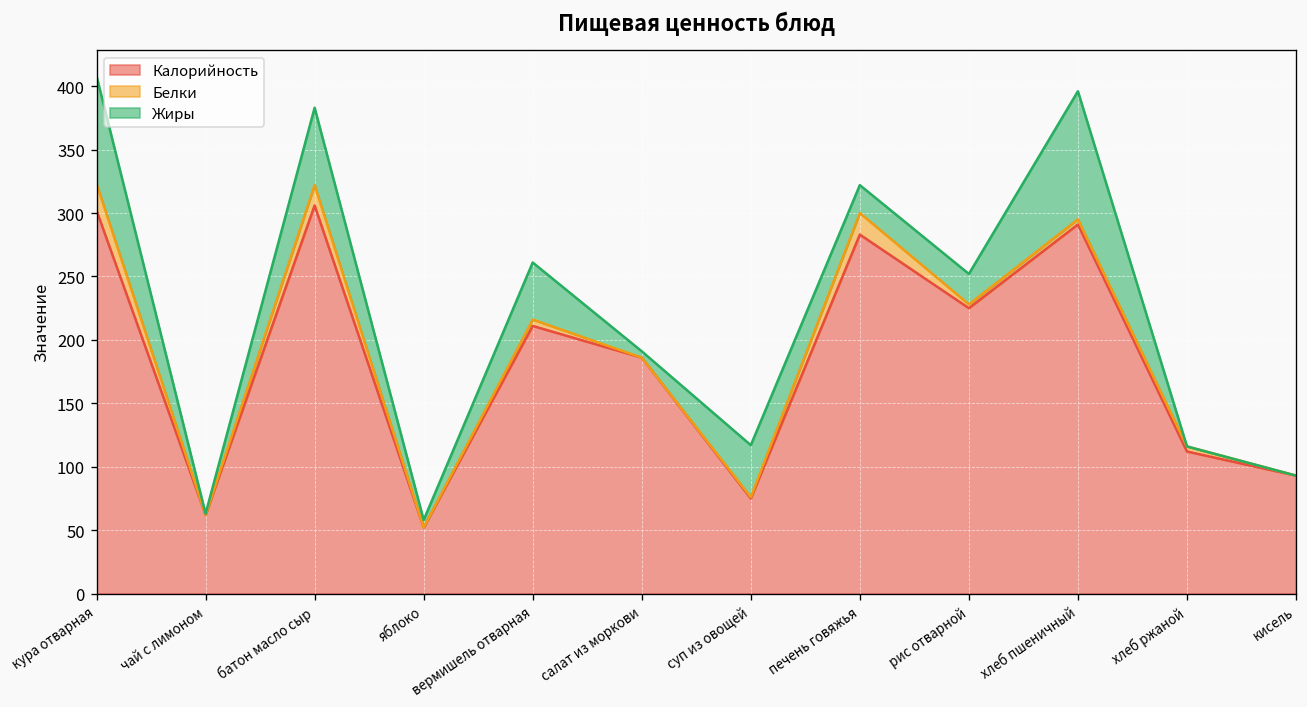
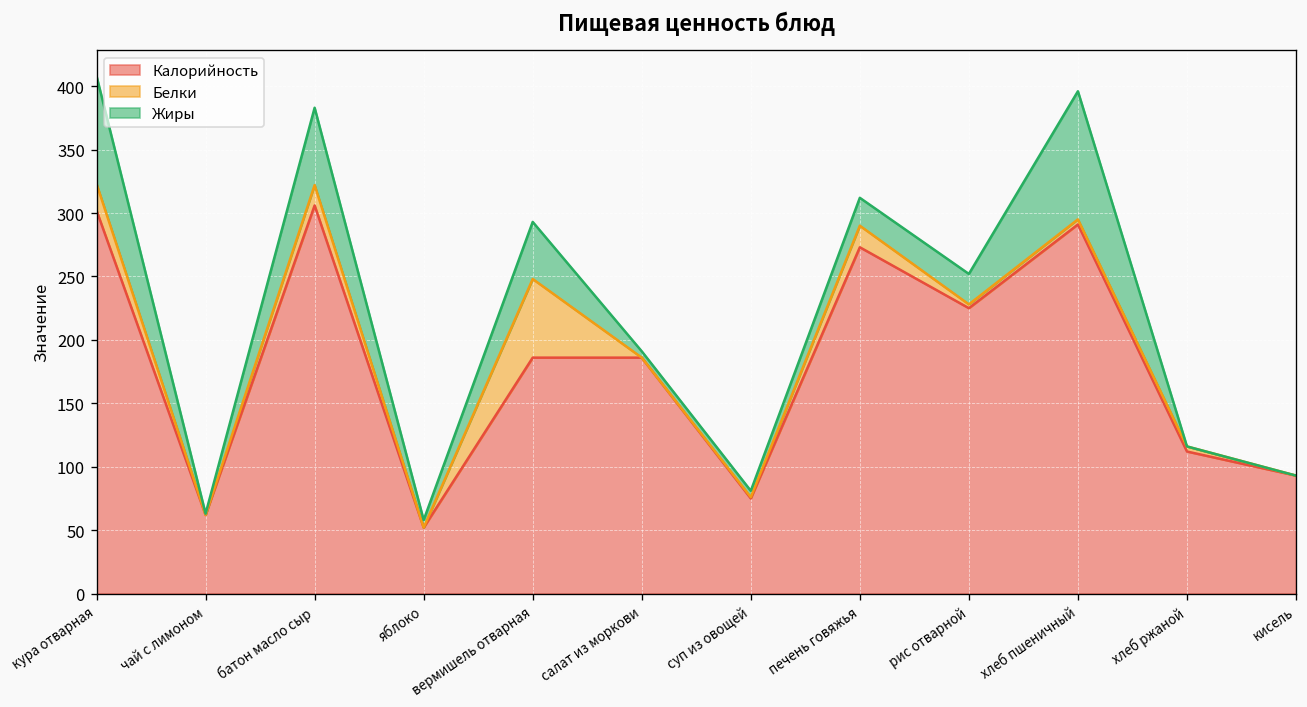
Калорийность, вермишель отварная: 211 -> 186
Белки, вермишель отварная: 5 -> 62
Жиры, суп из овощей: 41 -> 5
Калорийность, печень говяжья: 283 -> 273
